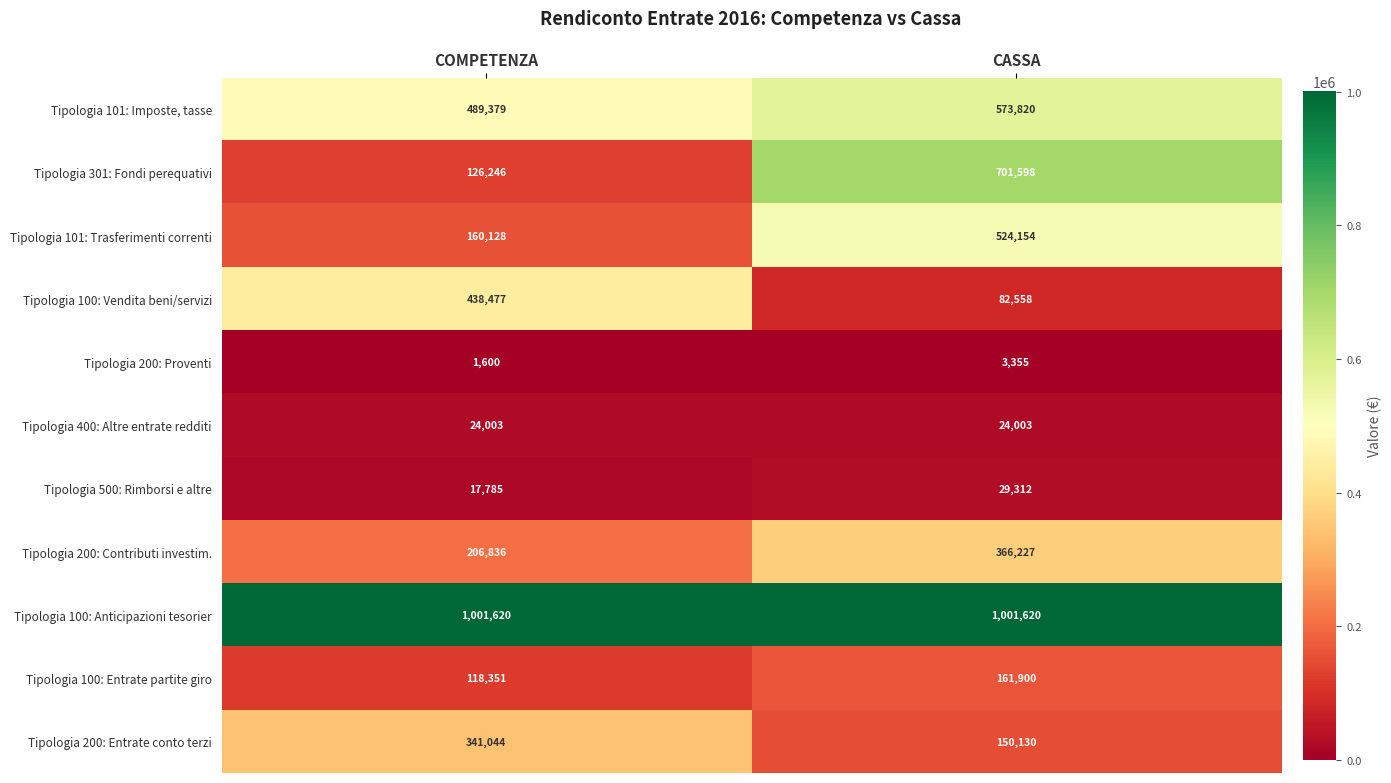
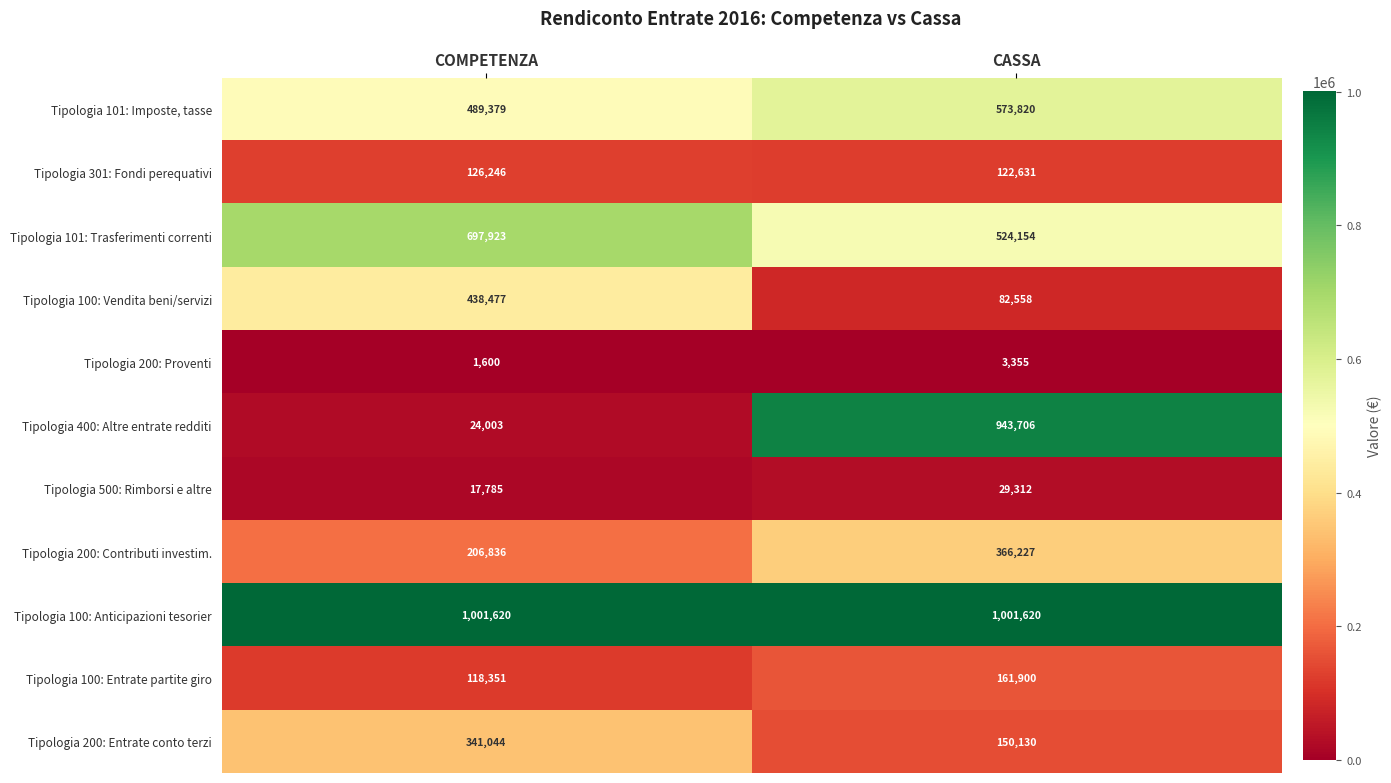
Tipologia 301: Fondi perequativi, CASSA: 701,598 -> 122,631
Tipologia 101: Trasferimenti correnti, COMPETENZA: 160,128 -> 697,923
Tipologia 400: Altre entrate redditi, CASSA: 24,003 -> 943,706
